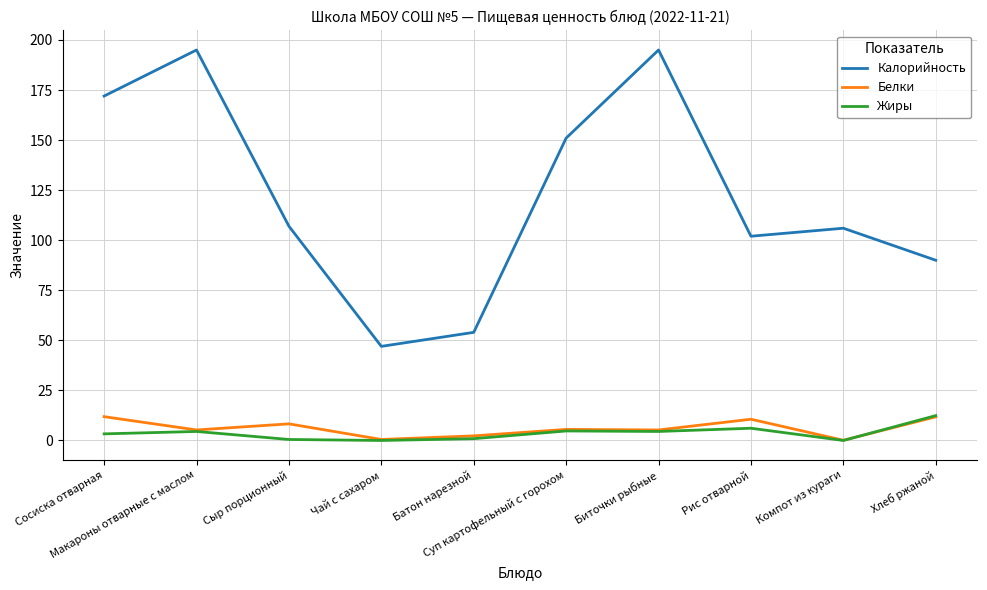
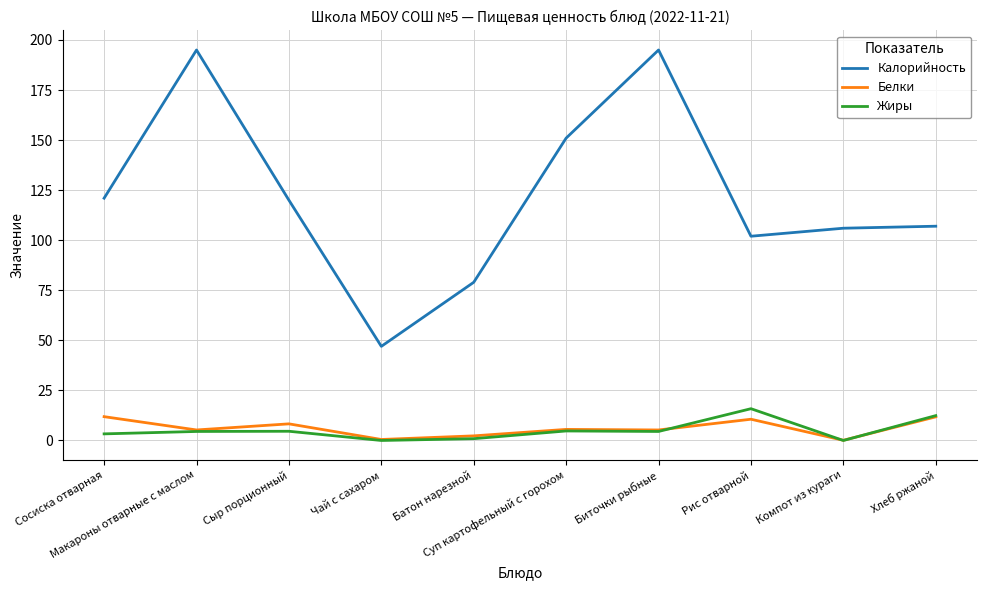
Калорийность, Сосиска отварная: 172 -> 121
Калорийность, Сыр порционный: 107 -> 120
Жиры, Сыр порционный: 1 -> 5
Калорийность, Батон нарезной: 54 -> 79
Жиры, Рис отварной: 6 -> 16
Калорийность, Хлеб ржаной: 90 -> 107
